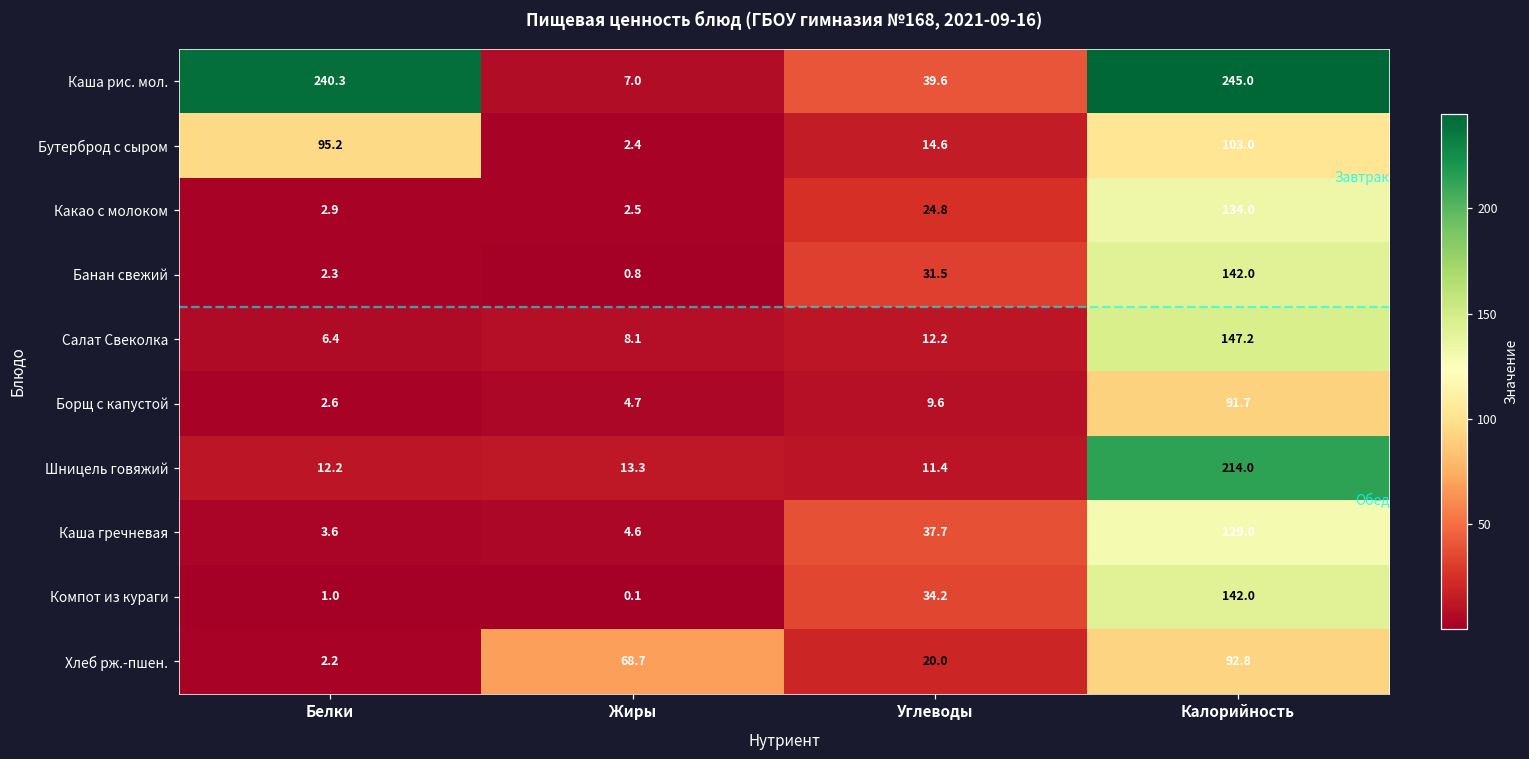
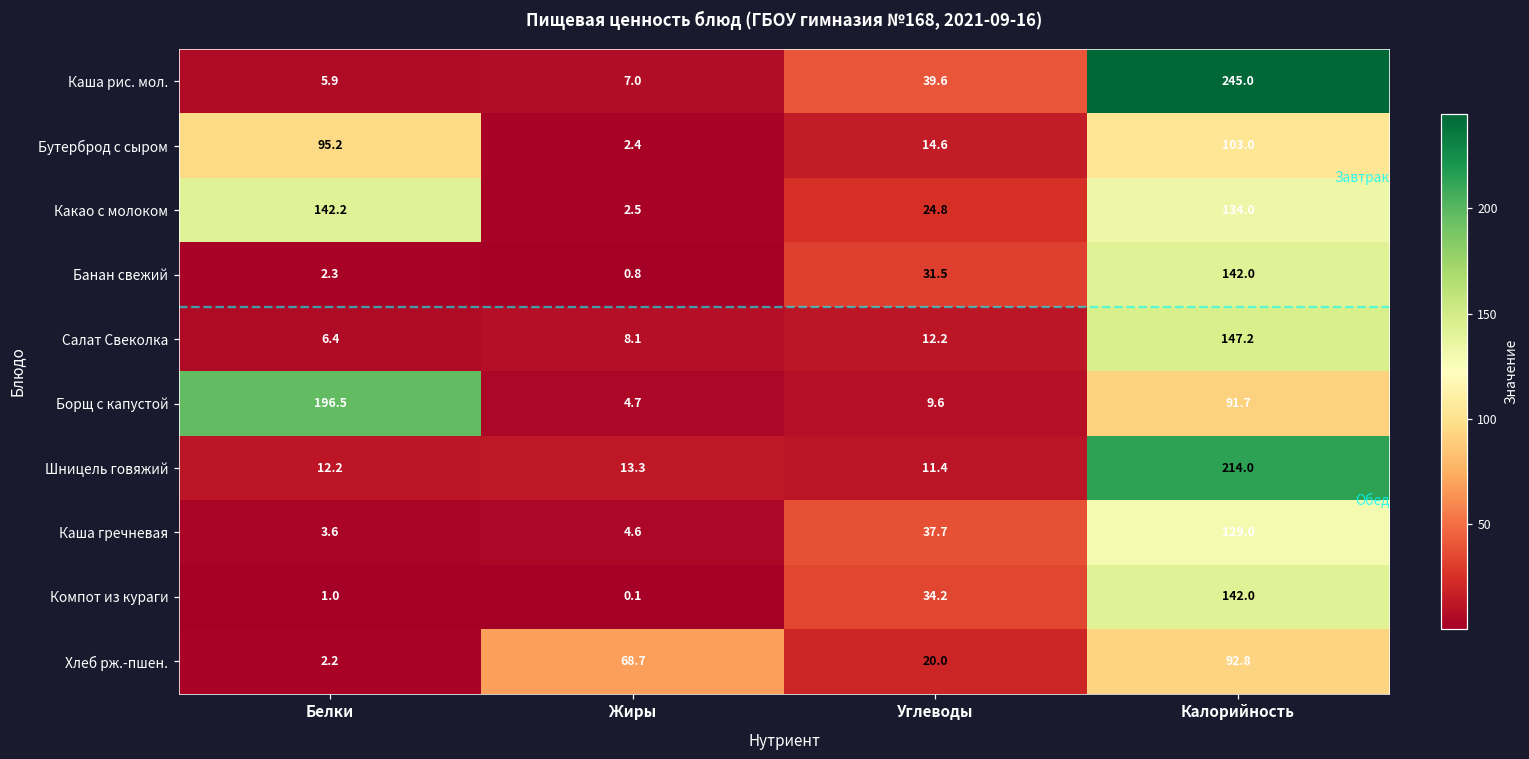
Каша рис. мол., Белки: 240.3 -> 5.9
Какао с молоком, Белки: 2.9 -> 142.2
Борщ с капустой, Белки: 2.6 -> 196.5
